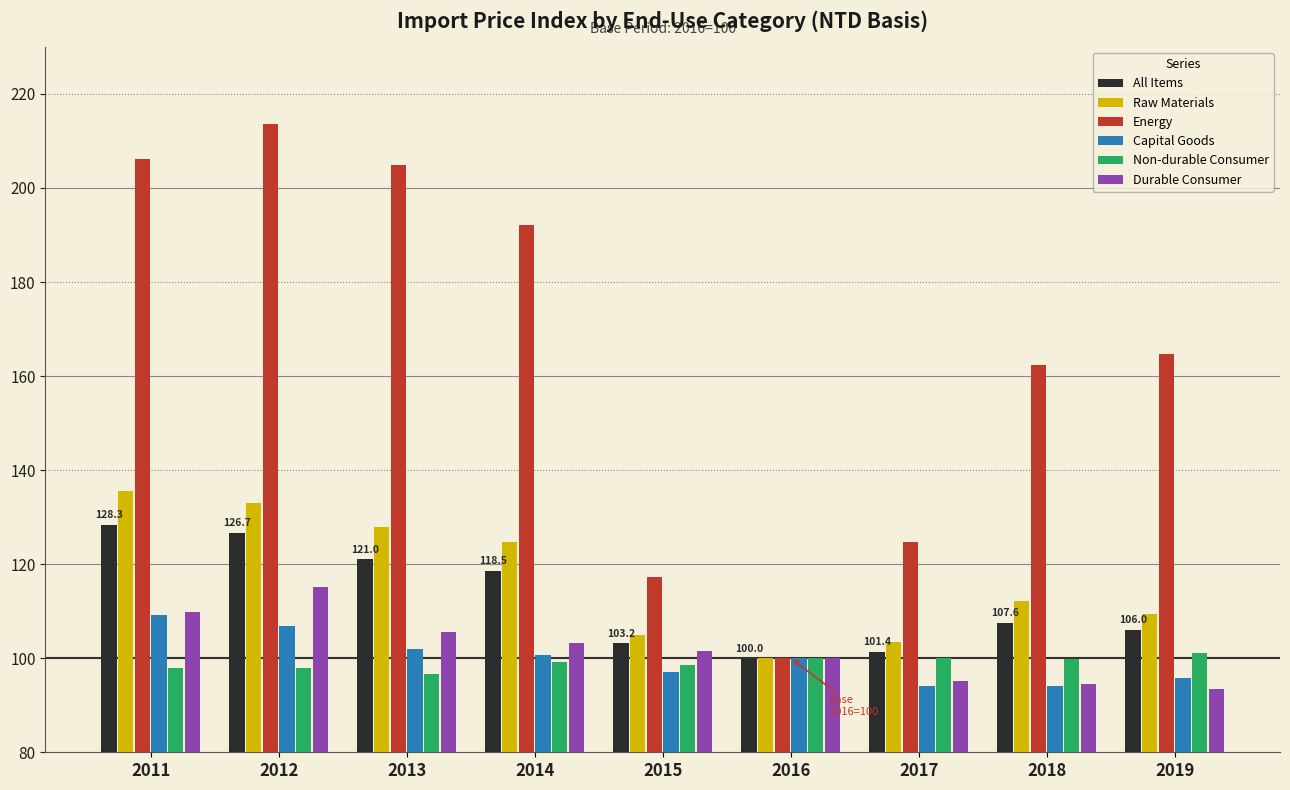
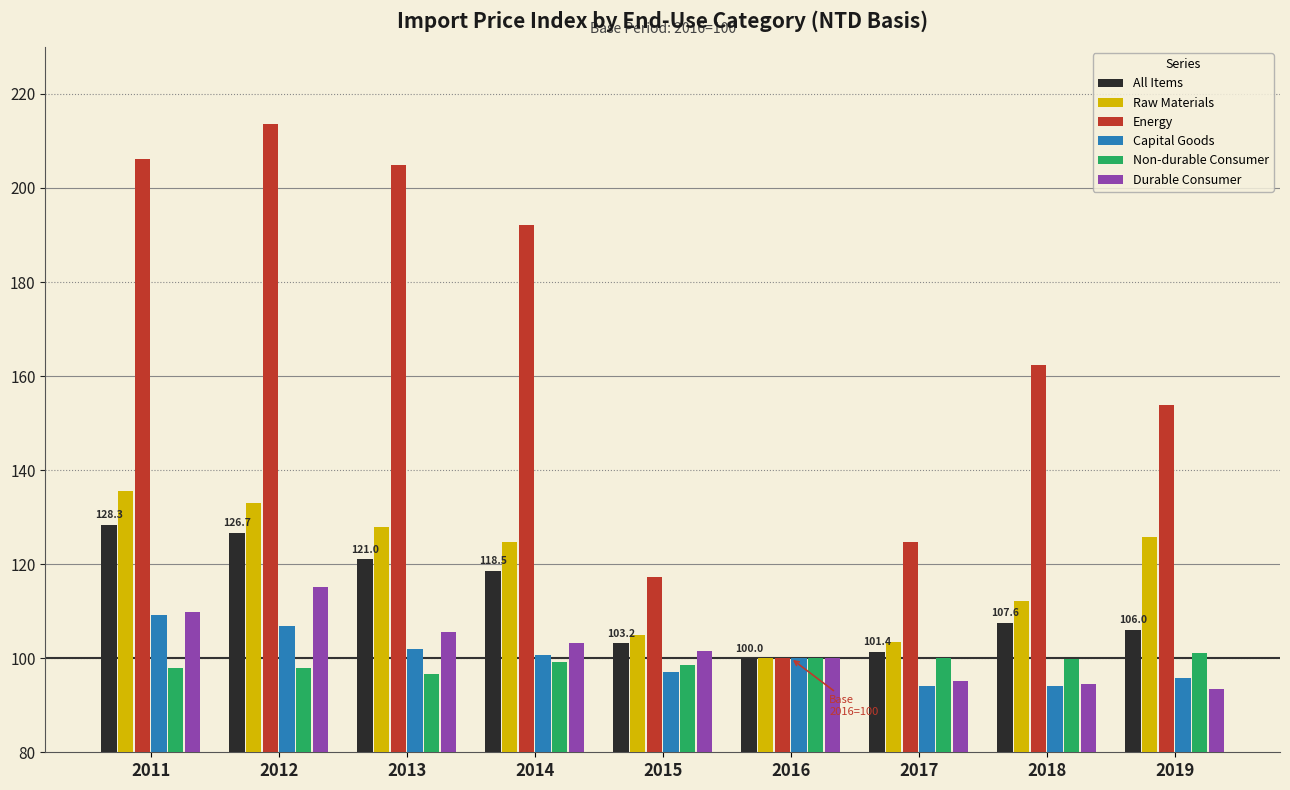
Raw Materials, 2019: 109 -> 126
Energy, 2019: 165 -> 154
